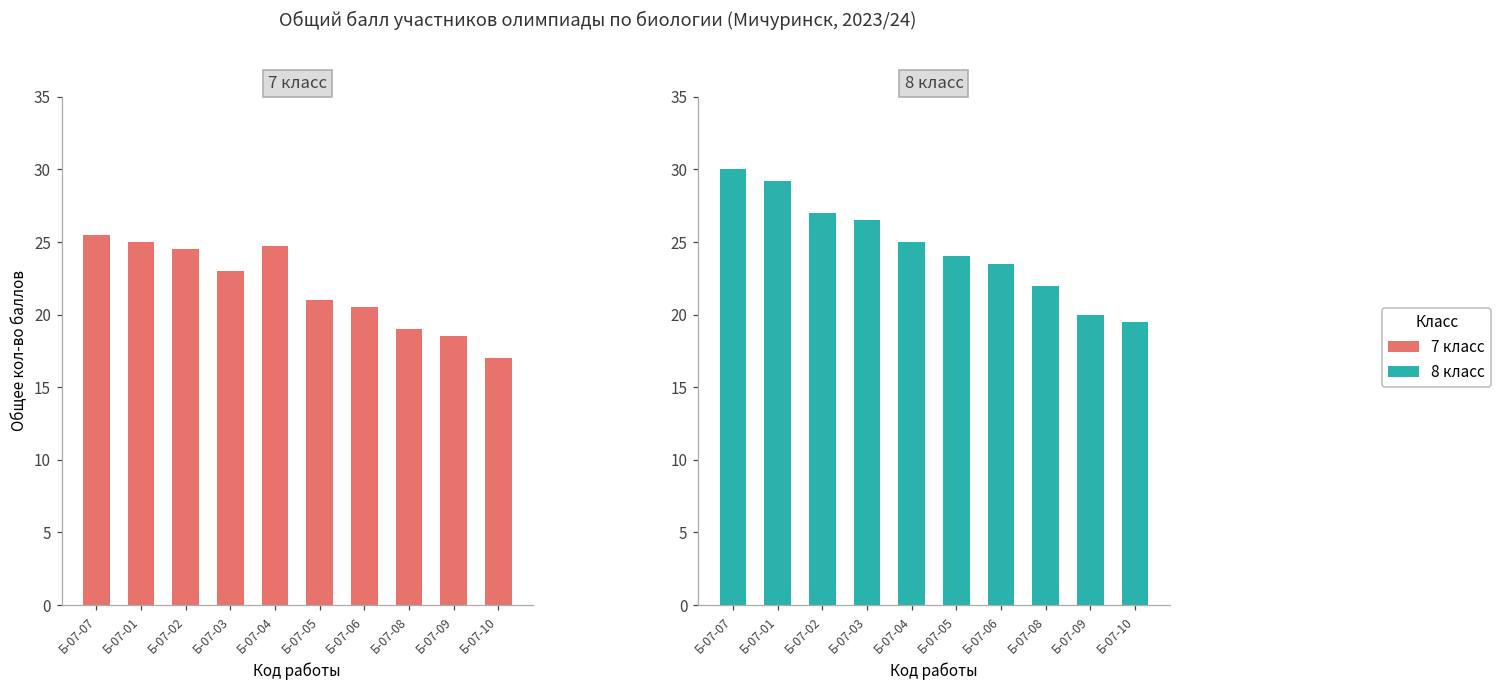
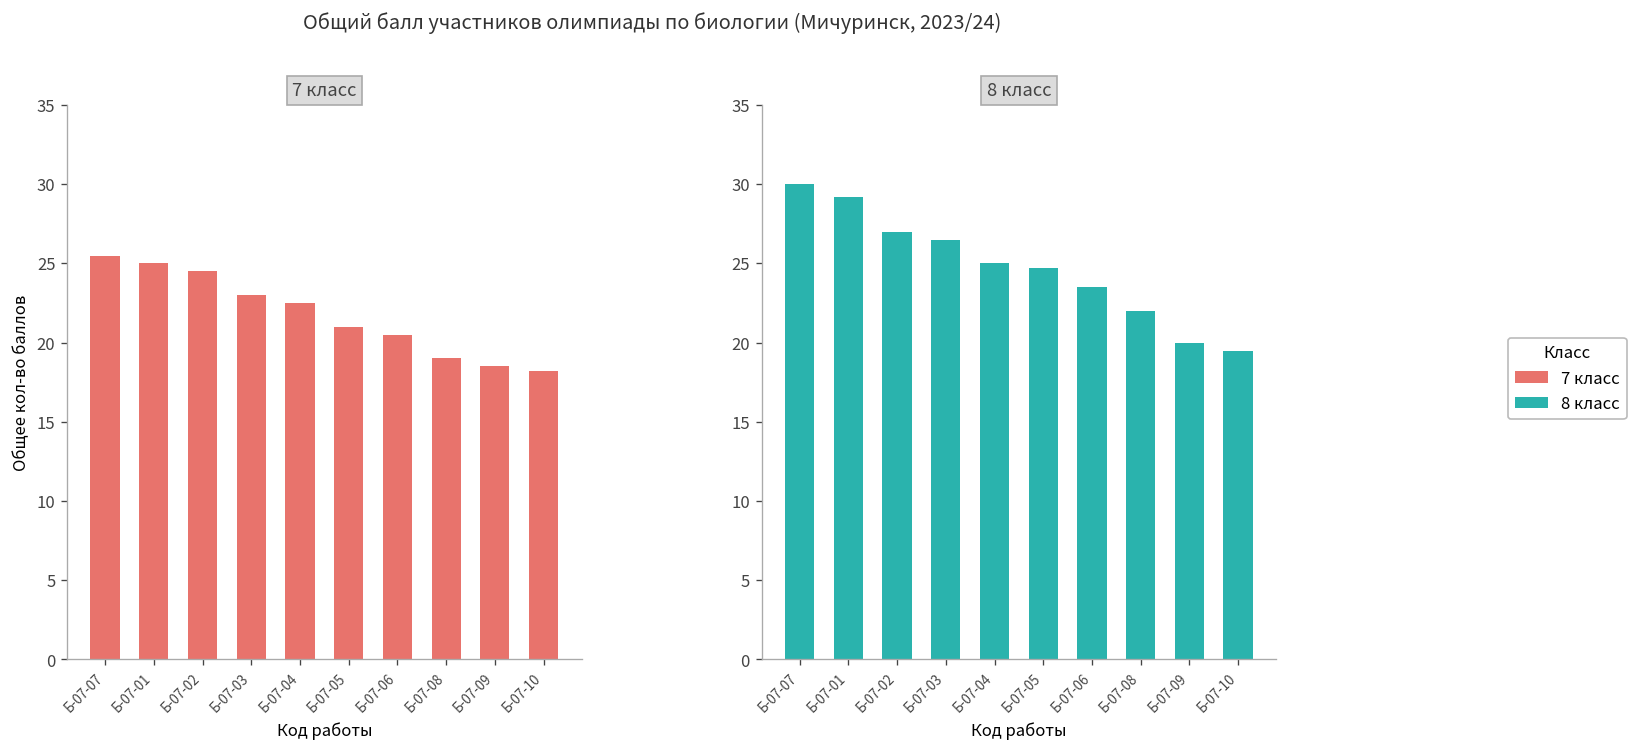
7 класс, Б-07-04: 24.7 -> 22.5
7 класс, Б-07-10: 17.0 -> 18.2
8 класс, Б-07-05: 24.0 -> 24.7
